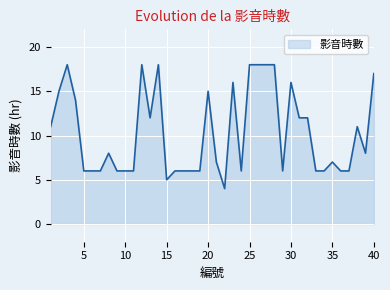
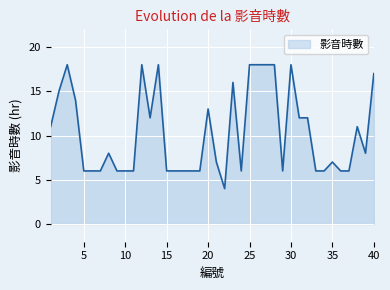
15: 5 -> 6
20: 15 -> 13
30: 16 -> 18
